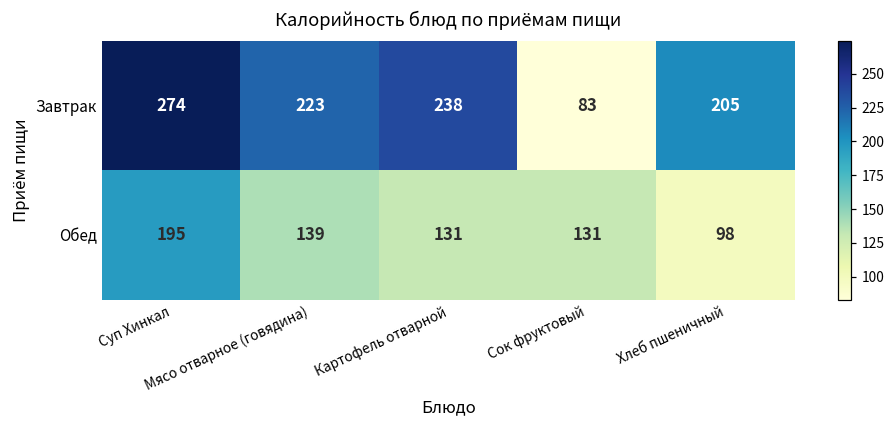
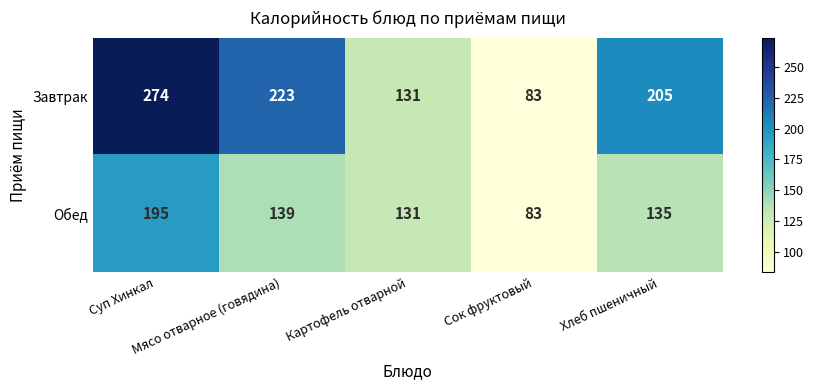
Завтрак, Картофель отварной: 238 -> 131
Обед, Сок фруктовый: 131 -> 83
Обед, Хлеб пшеничный: 98 -> 135
